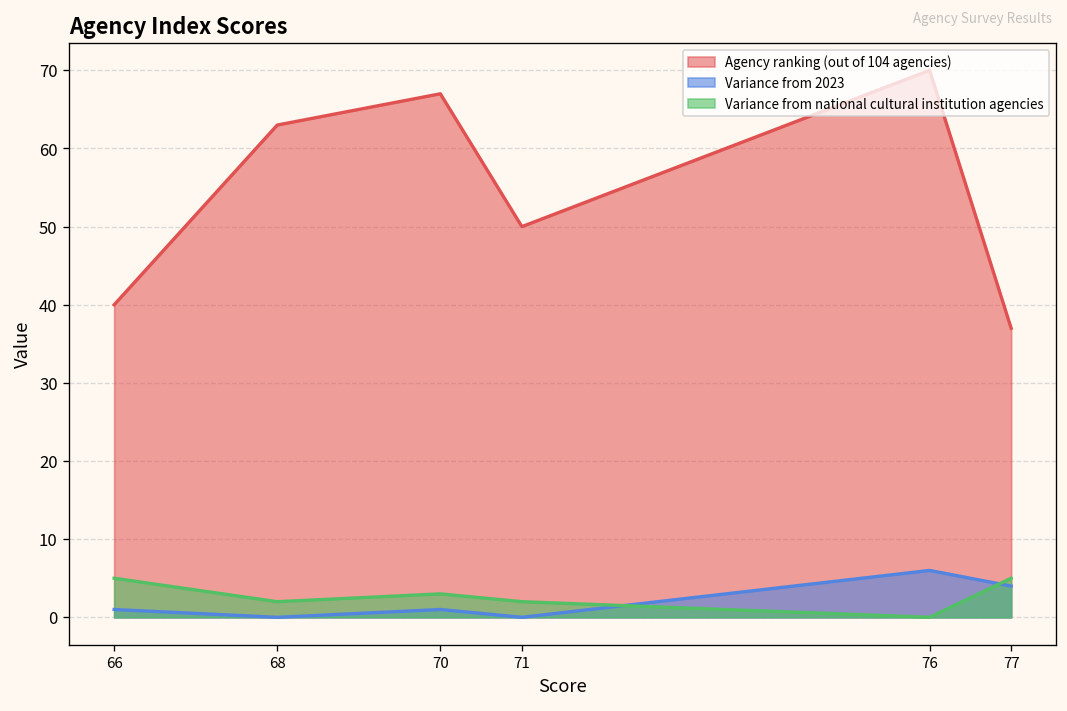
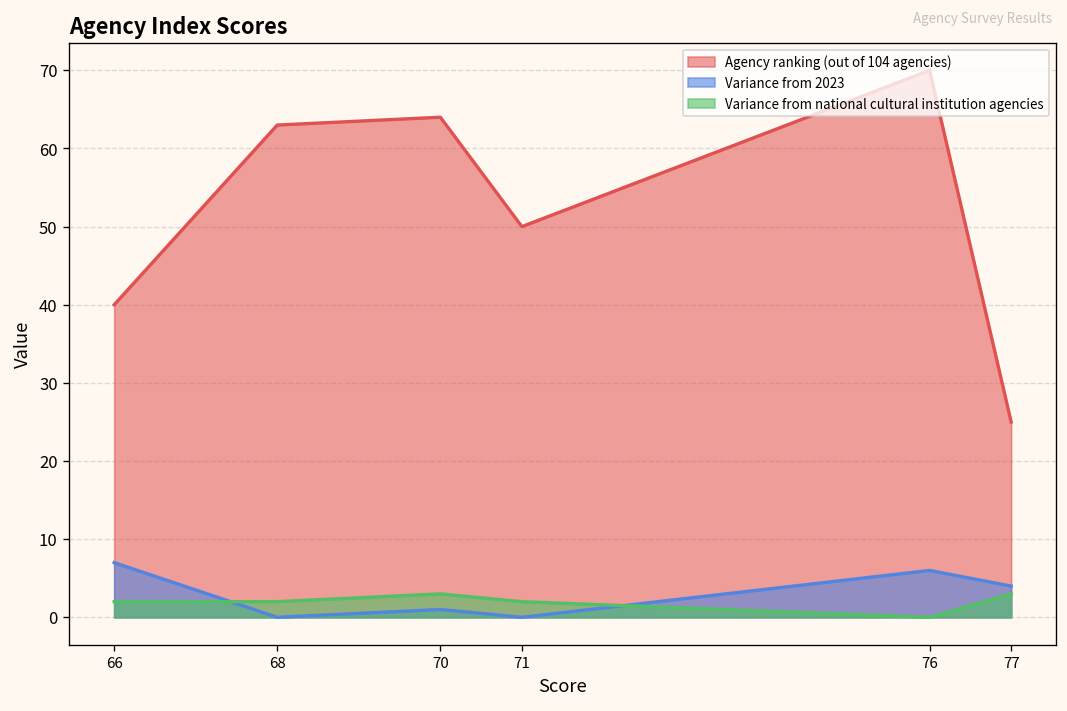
Variance from 2023, 66: 1 -> 7
Variance from national cultural institution agencies, 66: 5 -> 2
Agency ranking (out of 104 agencies), 70: 67 -> 64
Agency ranking (out of 104 agencies), 77: 37 -> 25
Variance from national cultural institution agencies, 77: 5 -> 3
